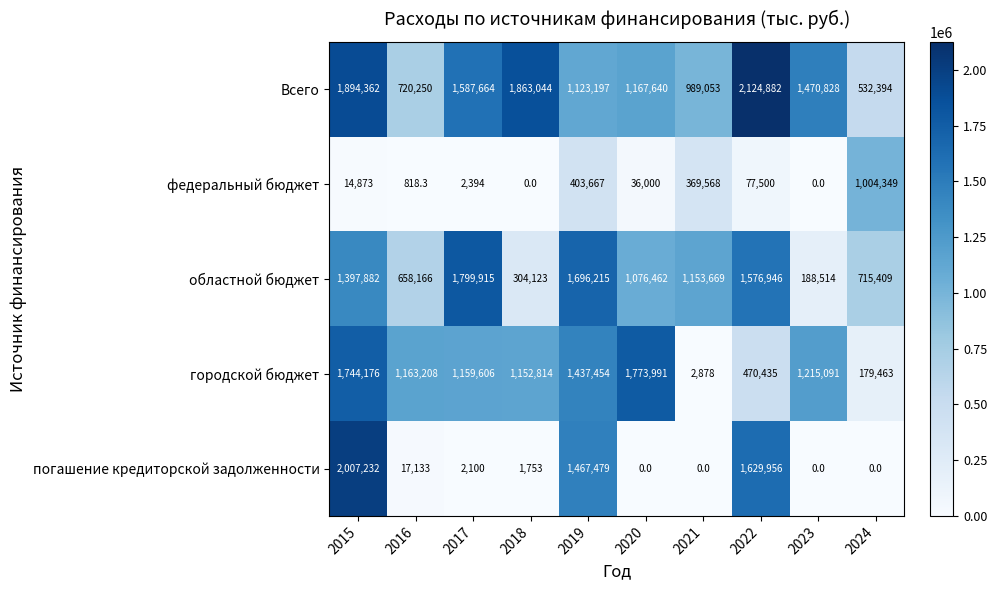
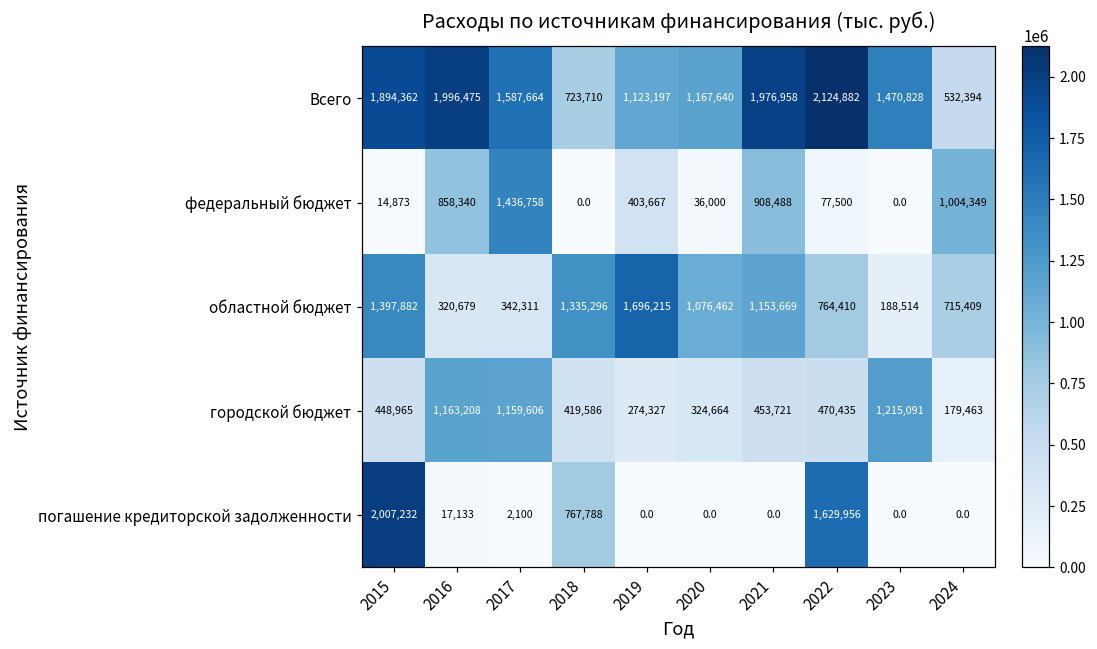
Всего, 2016: 720,250 -> 1,996,475
Всего, 2018: 1,863,044 -> 723,710
Всего, 2021: 989,053 -> 1,976,958
федеральный бюджет, 2016: 818.3 -> 858,340
федеральный бюджет, 2017: 2,394 -> 1,436,758
федеральный бюджет, 2021: 369,568 -> 908,488
областной бюджет, 2016: 658,166 -> 320,679
областной бюджет, 2017: 1,799,915 -> 342,311
областной бюджет, 2018: 304,123 -> 1,335,296
областной бюджет, 2022: 1,576,946 -> 764,410
городской бюджет, 2015: 1,744,176 -> 448,965
городской бюджет, 2018: 1,152,814 -> 419,586
городской бюджет, 2019: 1,437,454 -> 274,327
городской бюджет, 2020: 1,773,991 -> 324,664
городской бюджет, 2021: 2,878 -> 453,721
погашение кредиторской задолженности, 2018: 1,753 -> 767,788
погашение кредиторской задолженности, 2019: 1,467,479 -> 0.0
